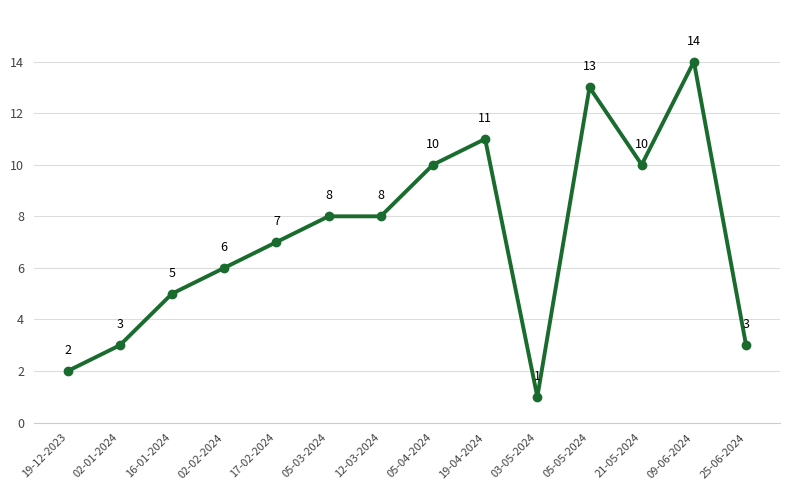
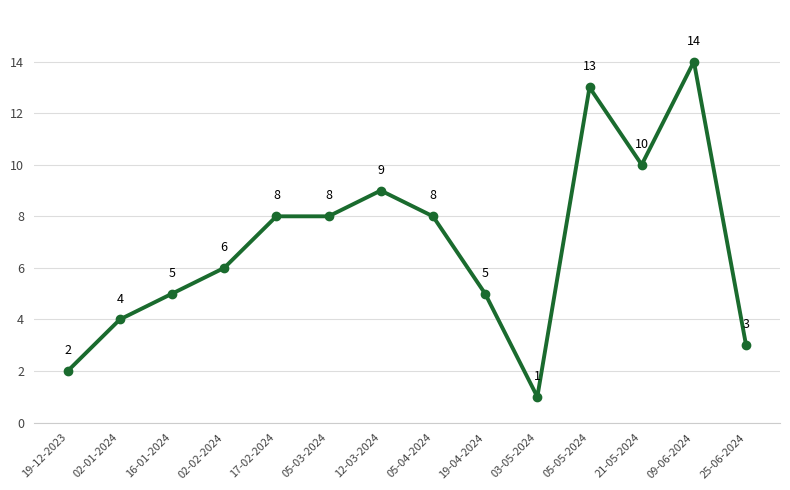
02-01-2024: 3 -> 4
17-02-2024: 7 -> 8
12-03-2024: 8 -> 9
05-04-2024: 10 -> 8
19-04-2024: 11 -> 5
